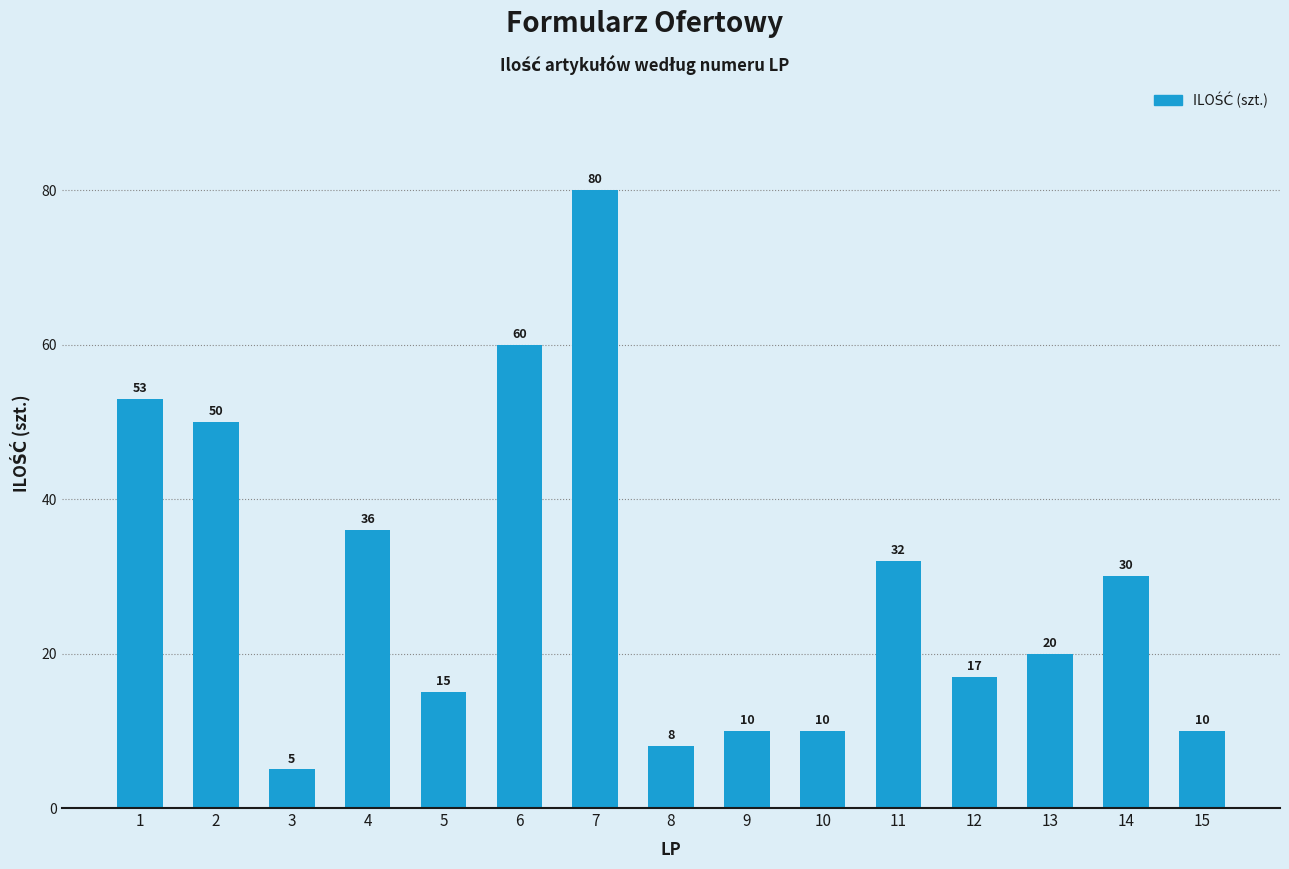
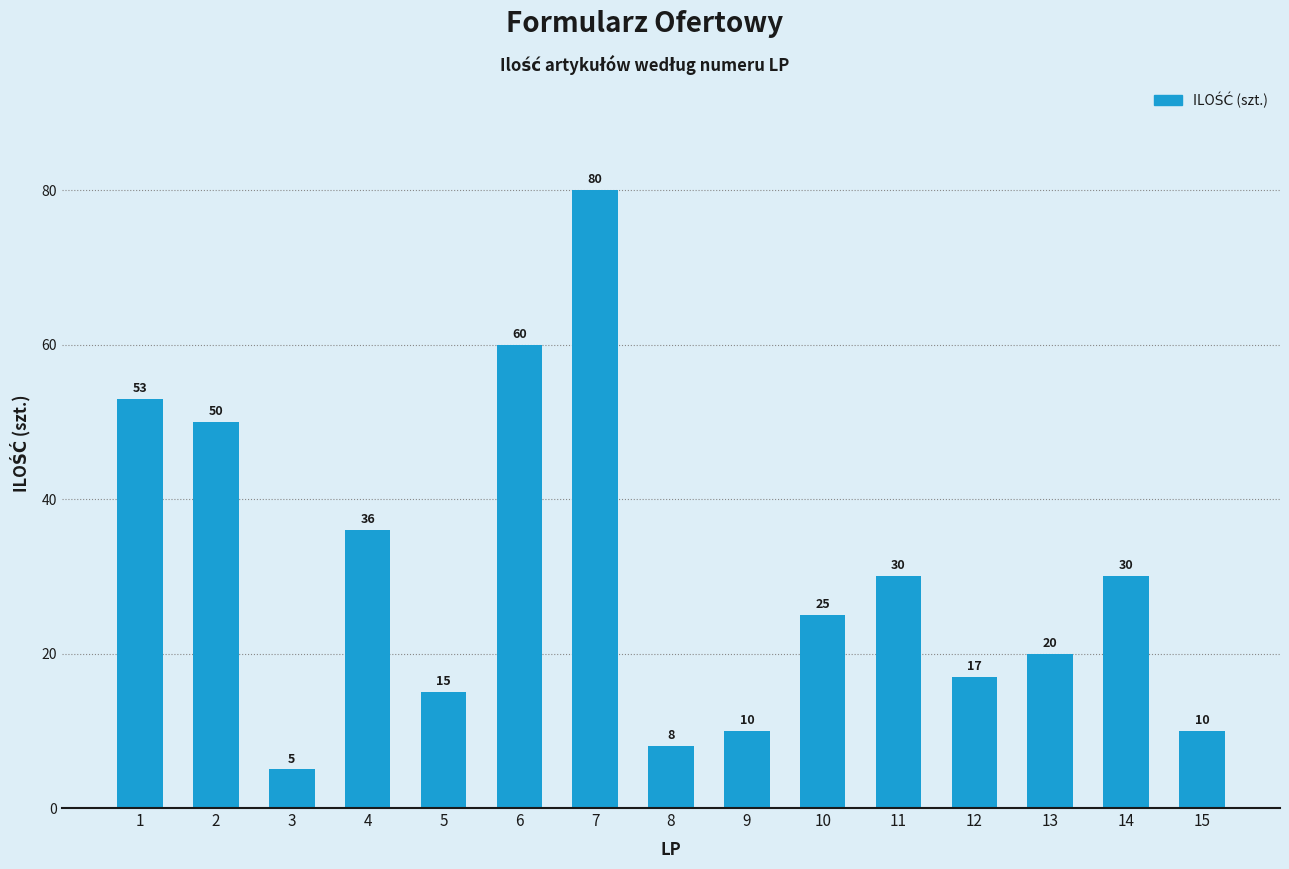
10: 10 -> 25
11: 32 -> 30
